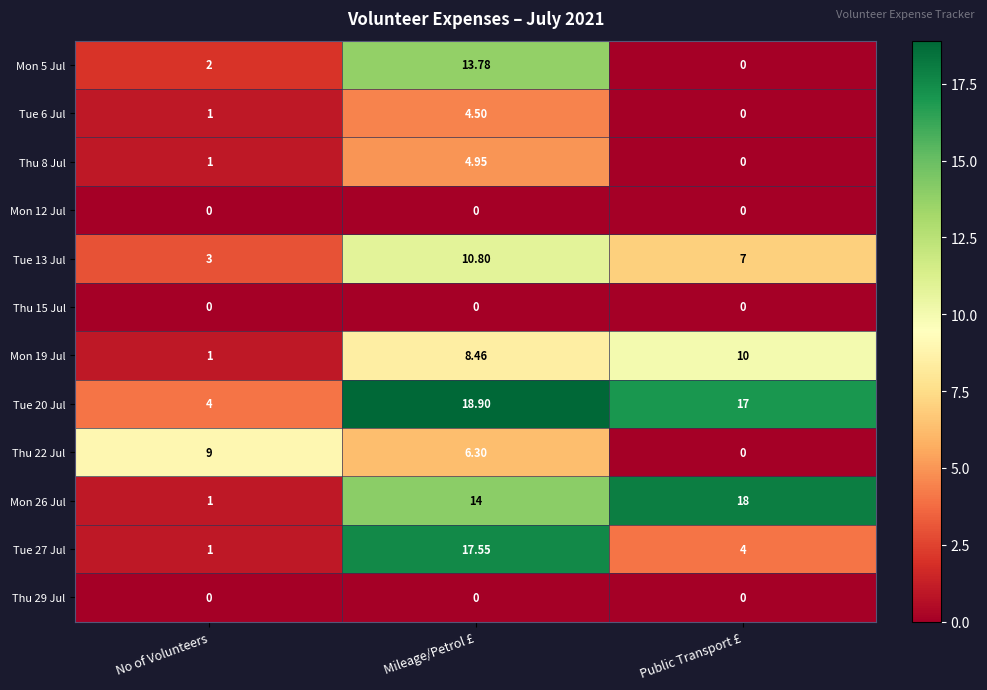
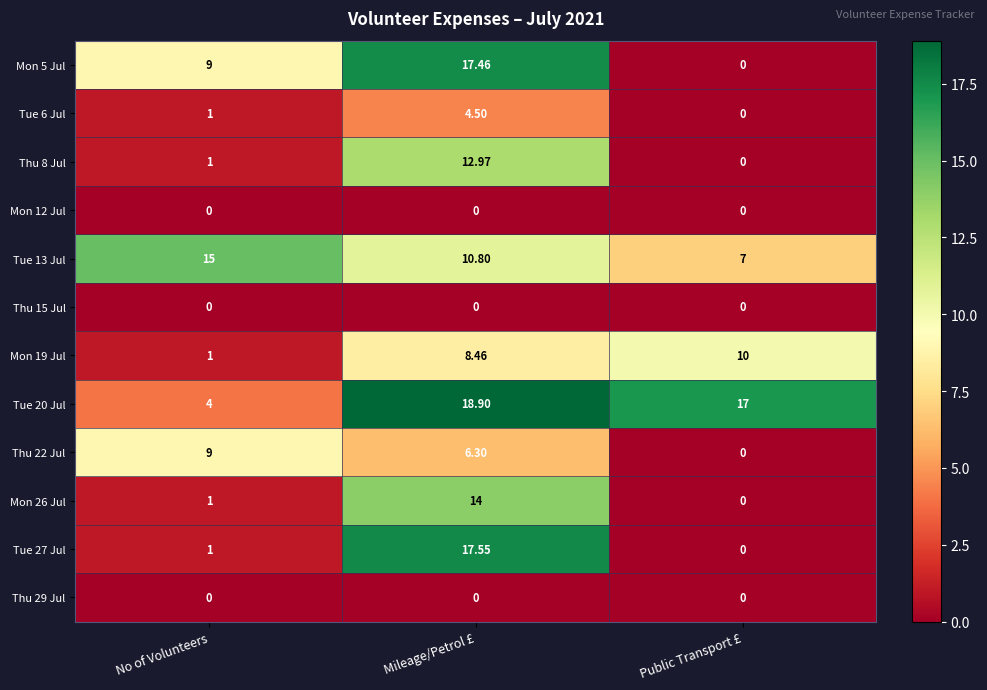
Mon 5 Jul, No of Volunteers: 2 -> 9
Mon 5 Jul, Mileage/Petrol £: 13.78 -> 17.46
Thu 8 Jul, Mileage/Petrol £: 4.95 -> 12.97
Tue 13 Jul, No of Volunteers: 3 -> 15
Mon 26 Jul, Public Transport £: 18 -> 0
Tue 27 Jul, Public Transport £: 4 -> 0
